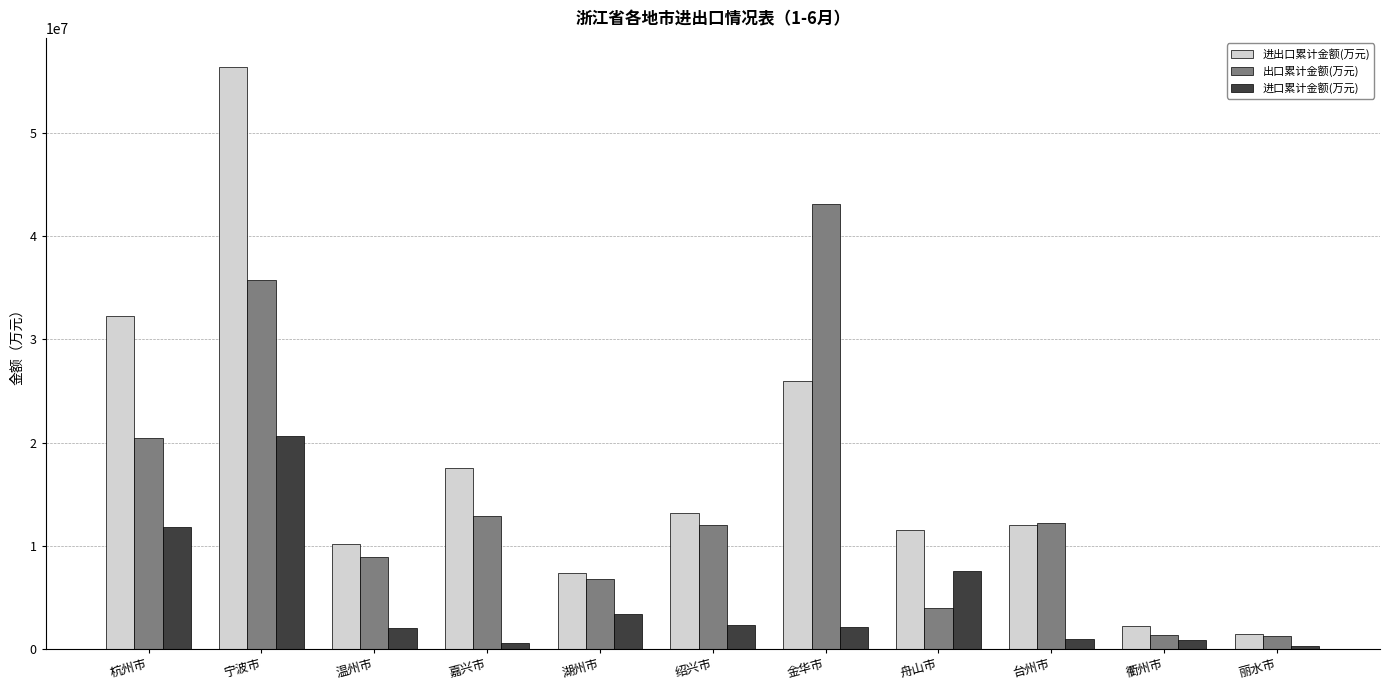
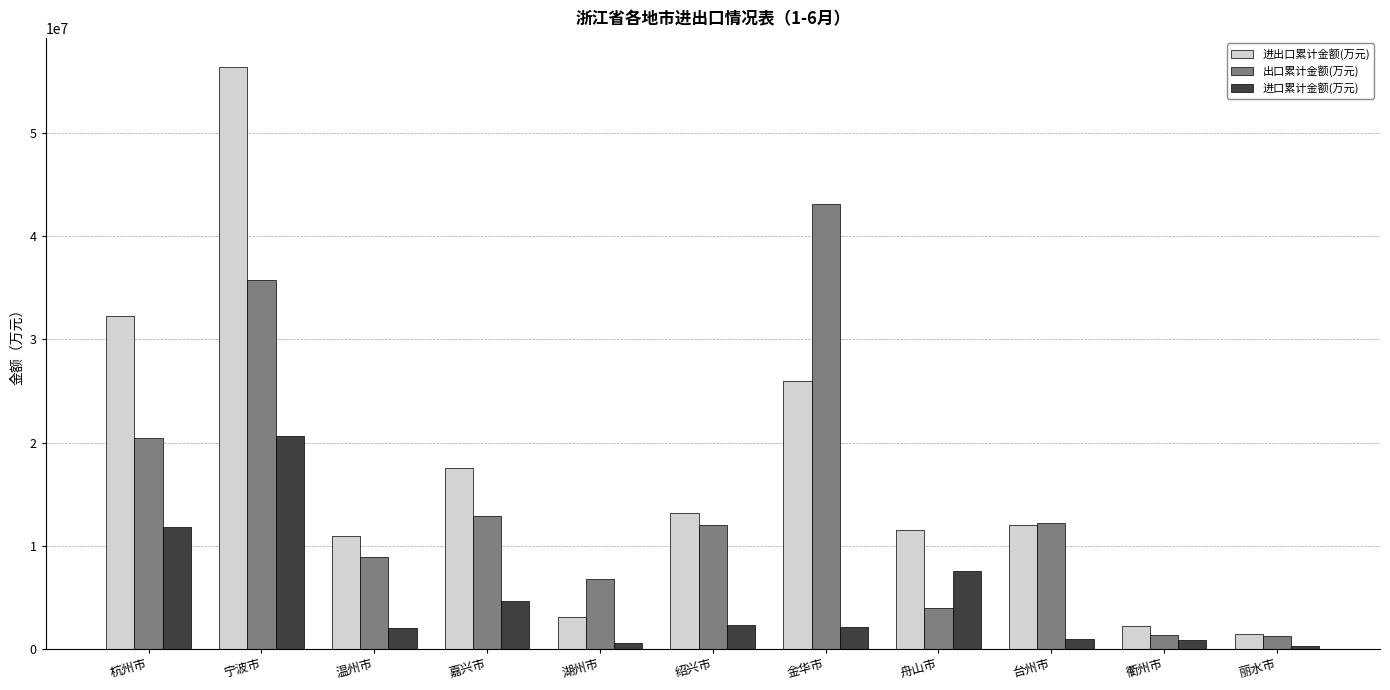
进出口累计金额(万元), 温州市: 10100000 -> 10900000
进口累计金额(万元), 嘉兴市: 500000 -> 4600000
进出口累计金额(万元), 湖州市: 7300000 -> 3100000
进口累计金额(万元), 湖州市: 3400000 -> 600000
